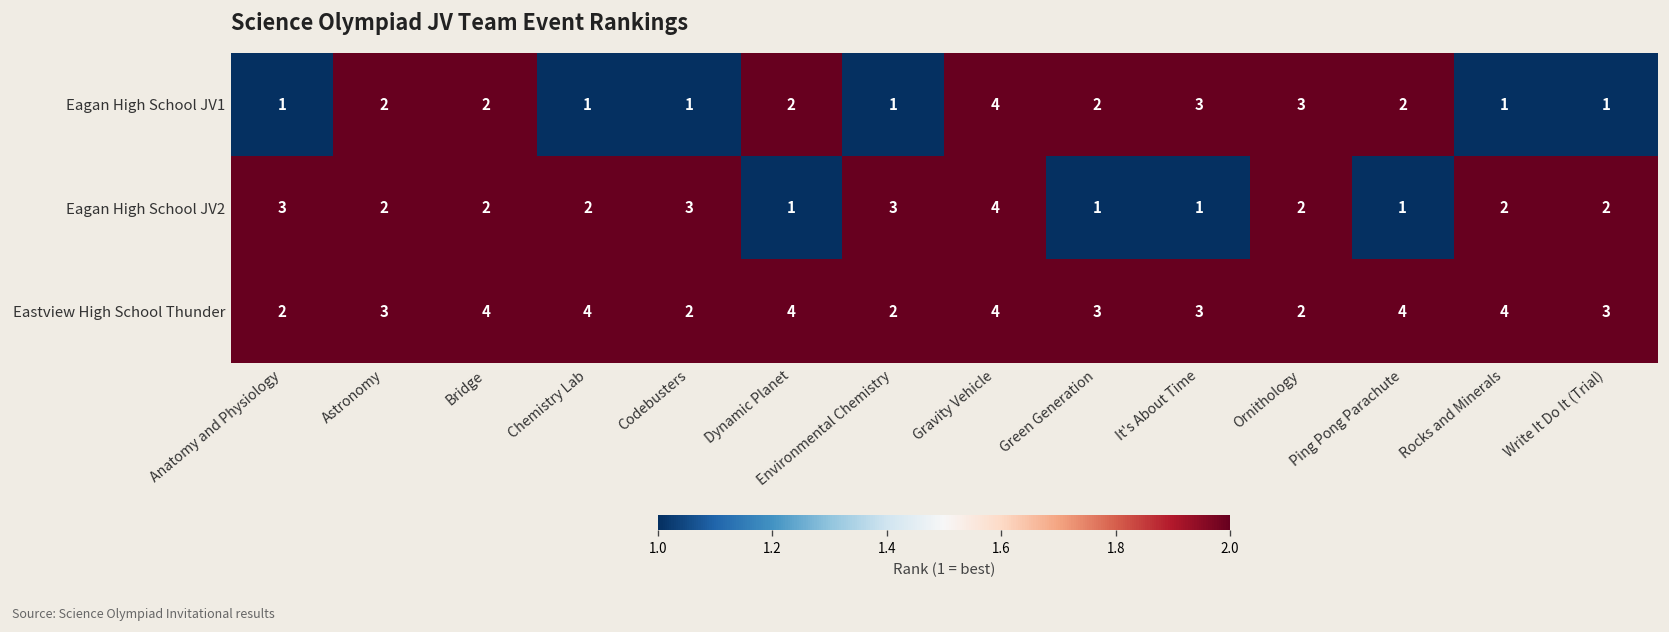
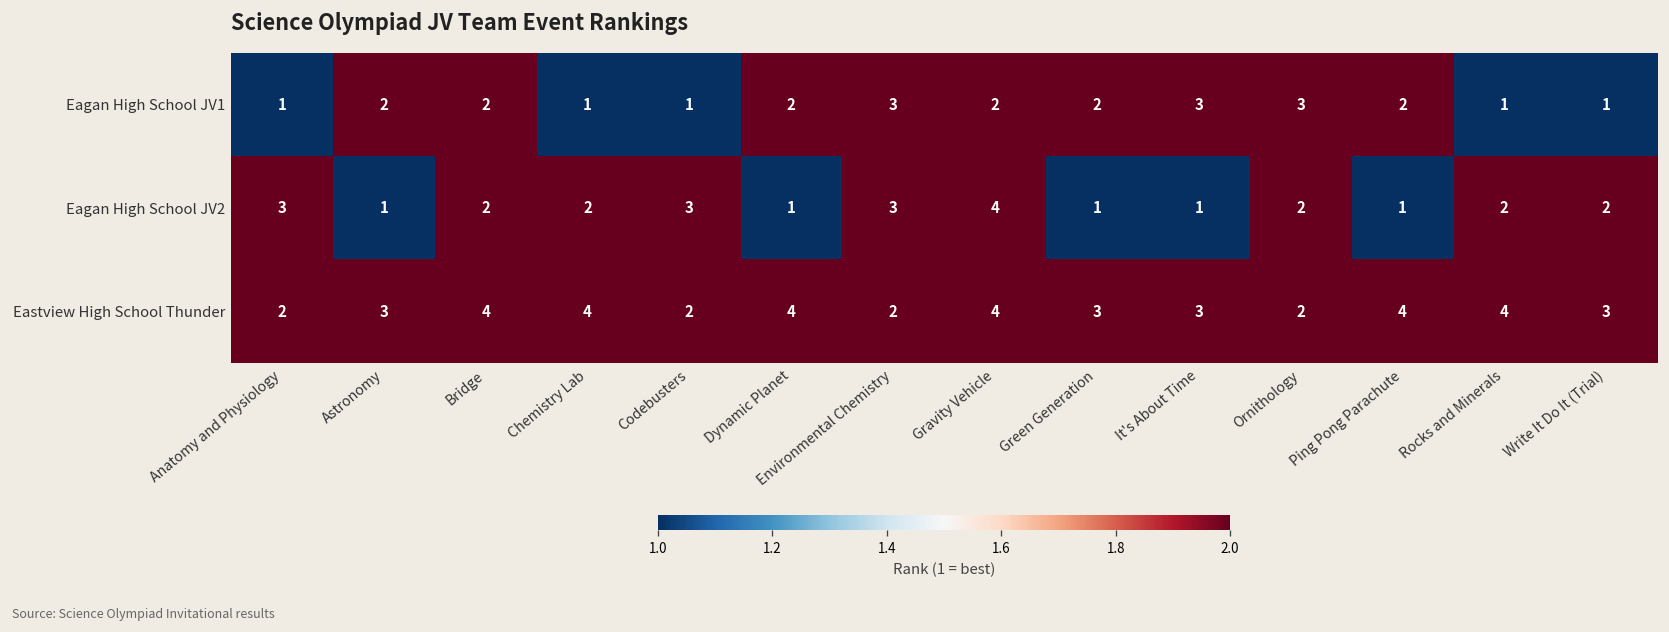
Eagan High School JV1, Environmental Chemistry: 1 -> 3
Eagan High School JV1, Gravity Vehicle: 4 -> 2
Eagan High School JV2, Astronomy: 2 -> 1
